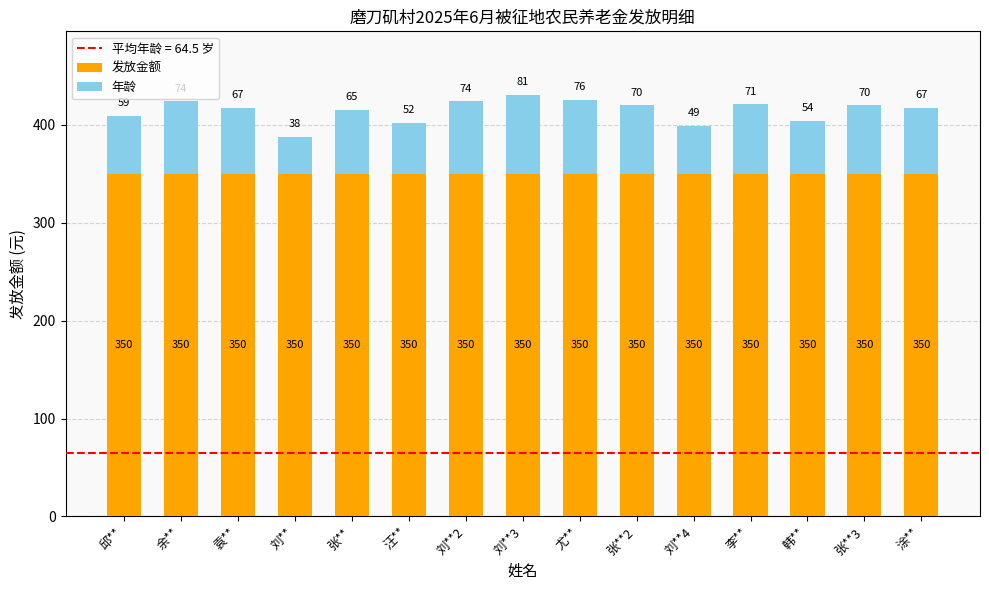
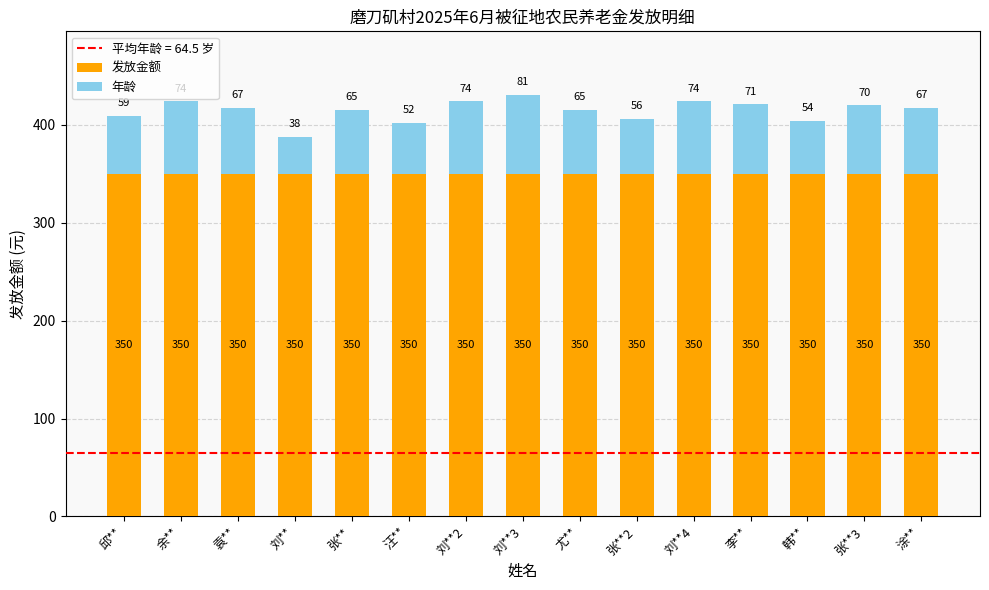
年龄, 尤**: 76 -> 65
年龄, 张**2: 70 -> 56
年龄, 刘**4: 49 -> 74
